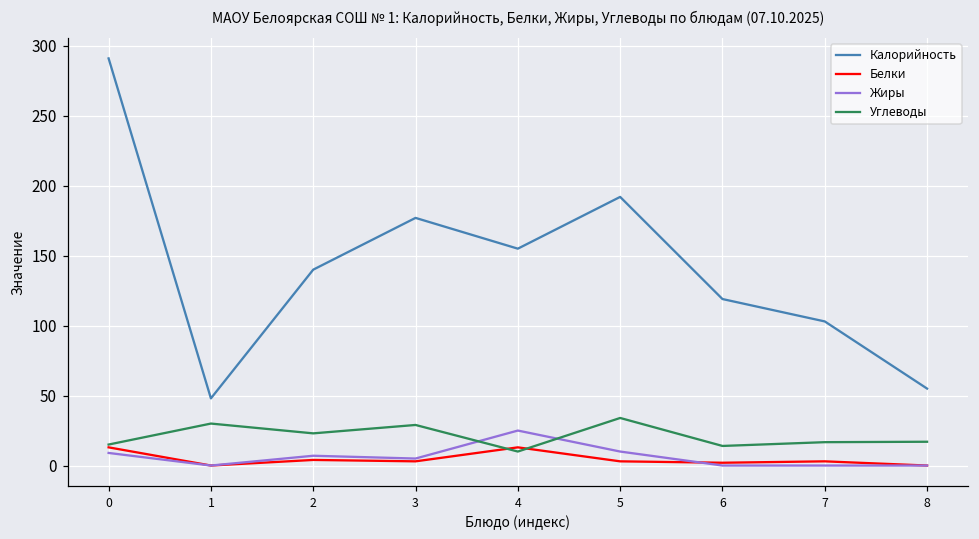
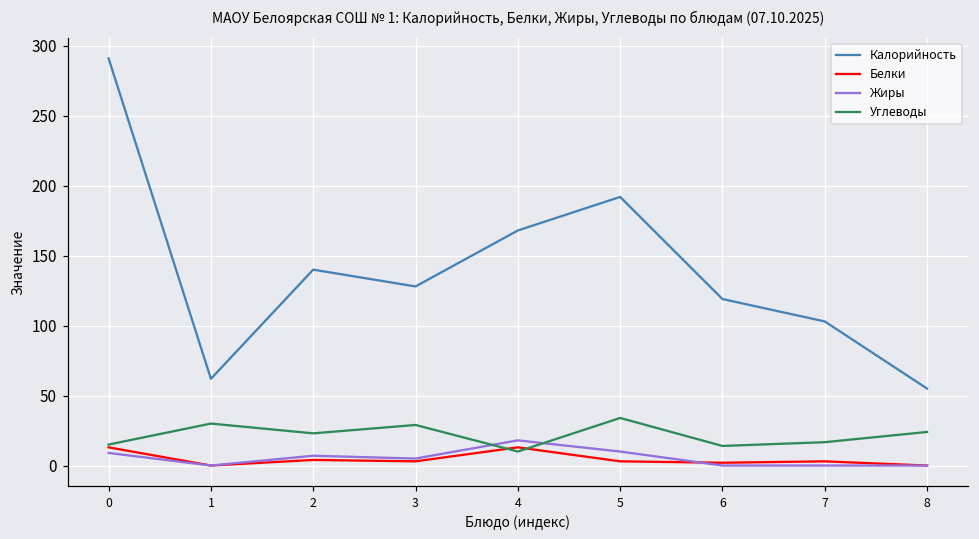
Калорийность, 1: 48 -> 62
Калорийность, 3: 177 -> 128
Калорийность, 4: 155 -> 168
Жиры, 4: 25 -> 18
Углеводы, 8: 17 -> 24
